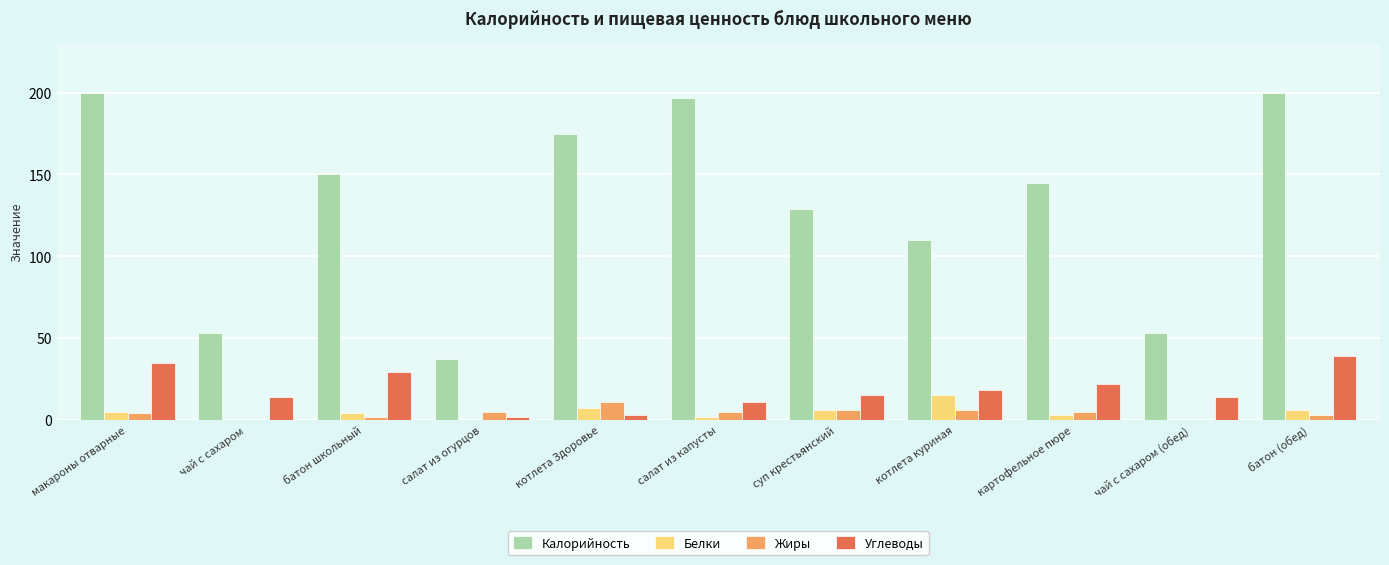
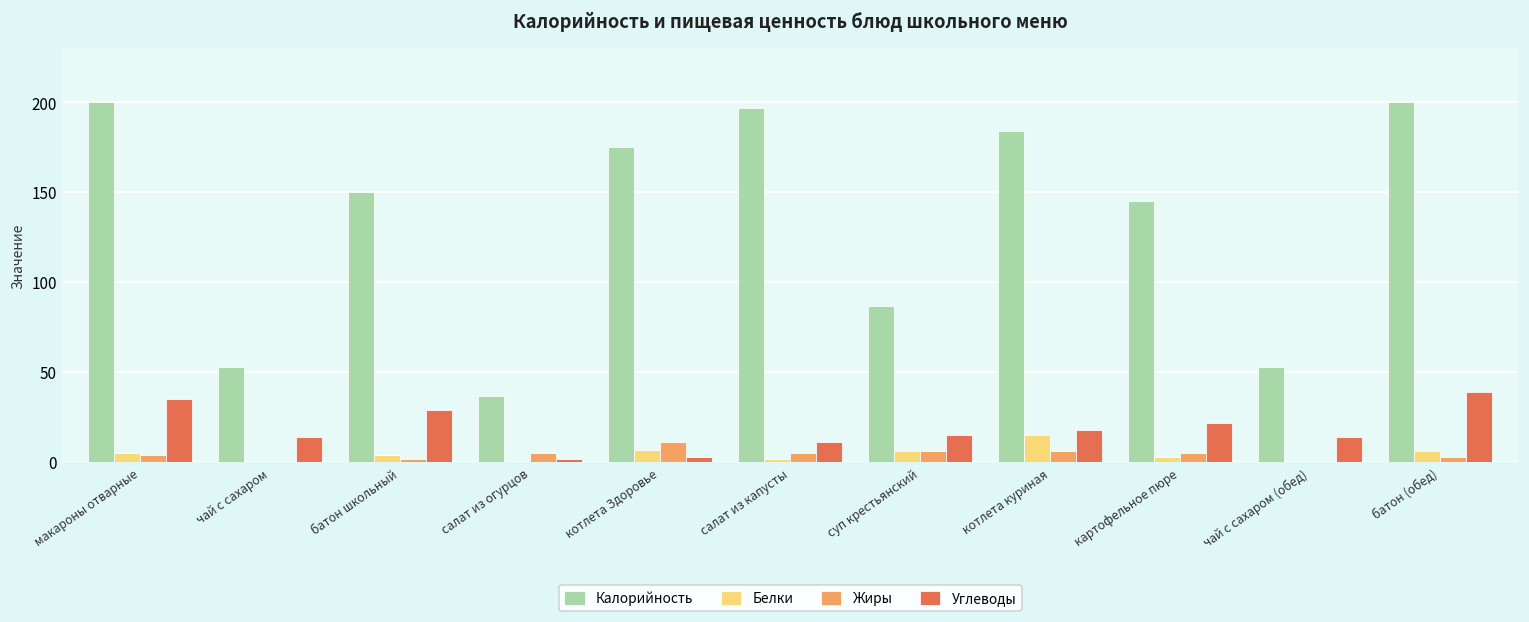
Калорийность, суп крестьянский: 129 -> 87
Калорийность, котлета куриная: 110 -> 184
